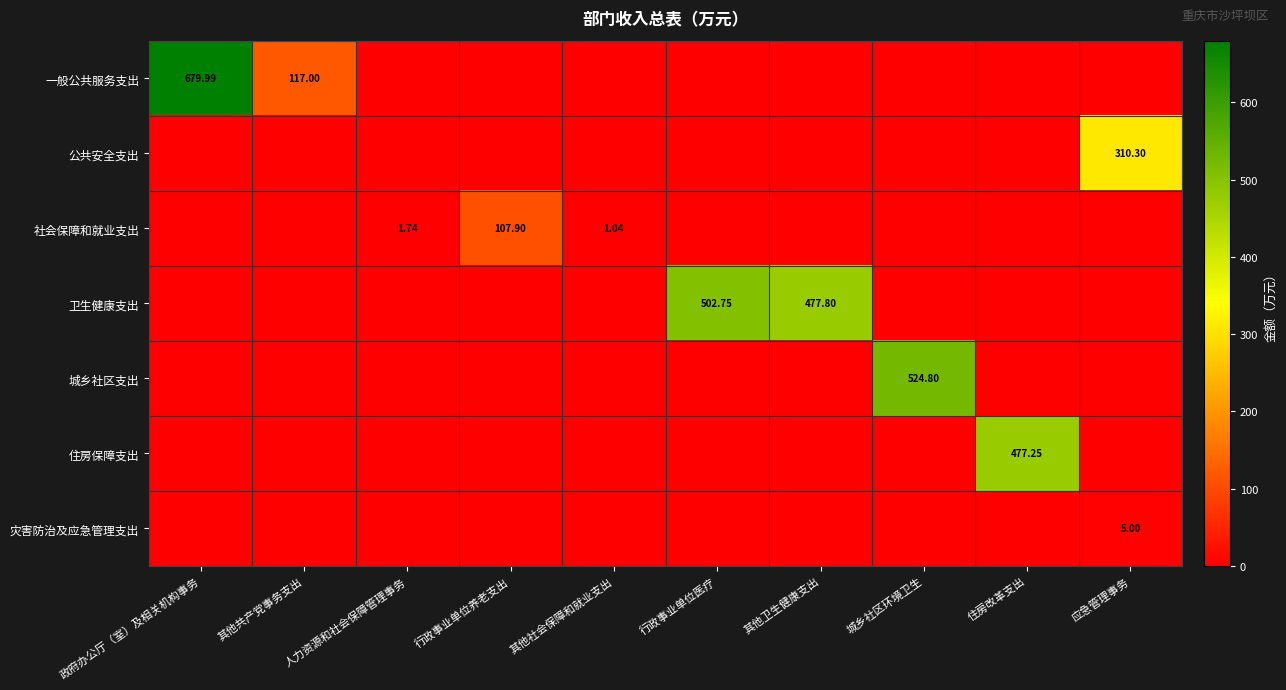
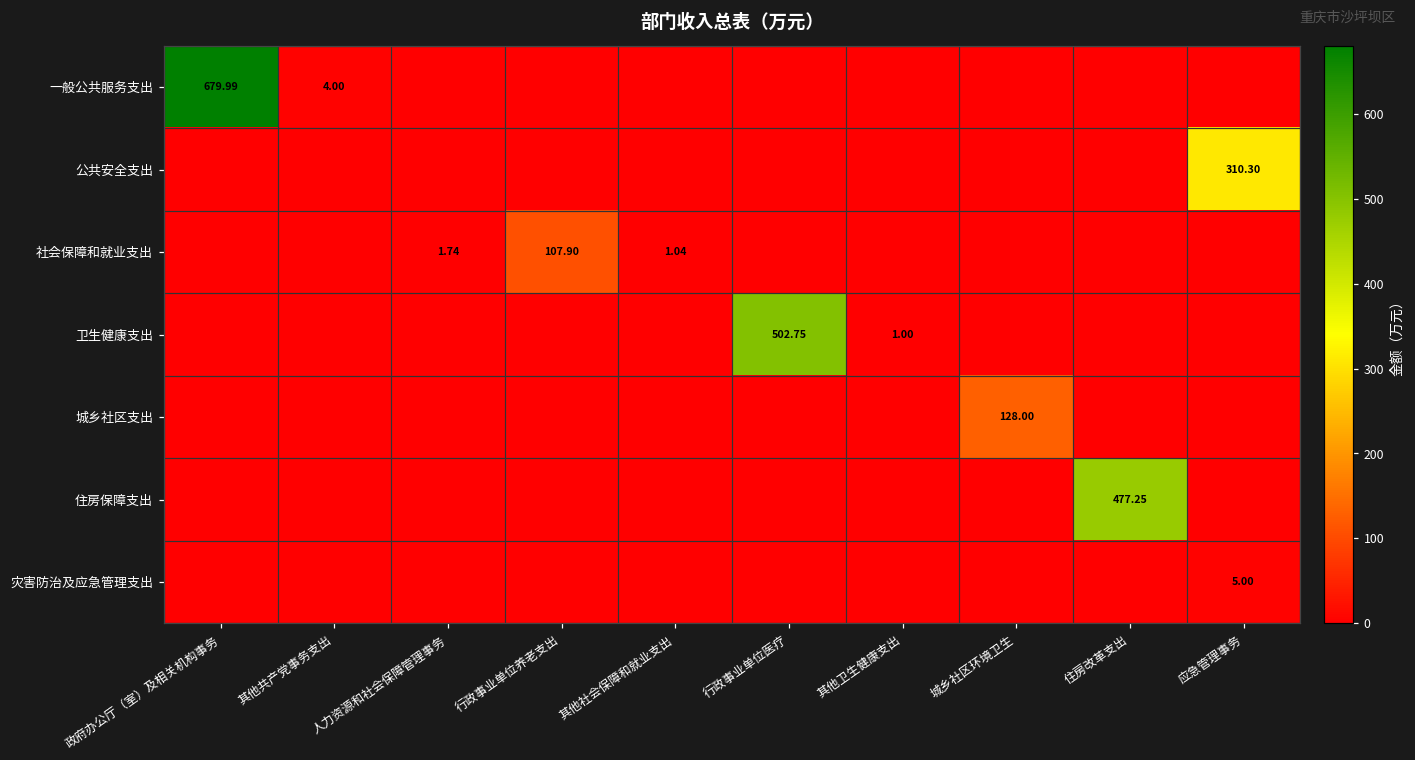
一般公共服务支出, 其他共产党事务支出: 117.00 -> 4.00
卫生健康支出, 其他卫生健康支出: 477.80 -> 1.00
城乡社区支出, 城乡社区环境卫生: 524.80 -> 128.00
